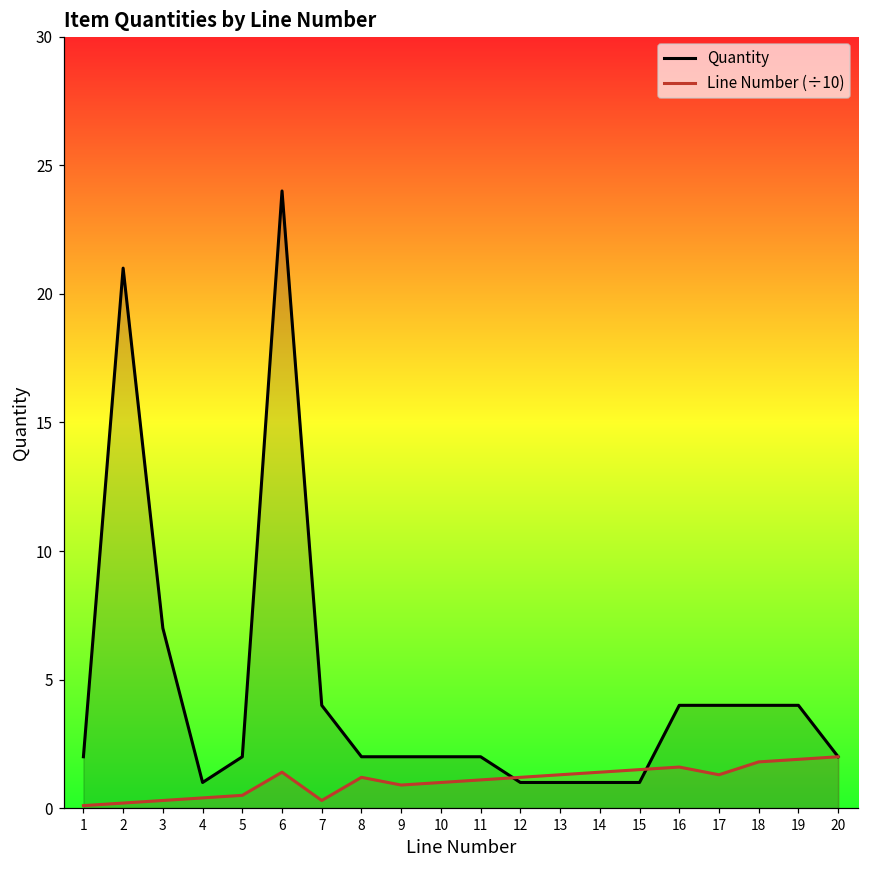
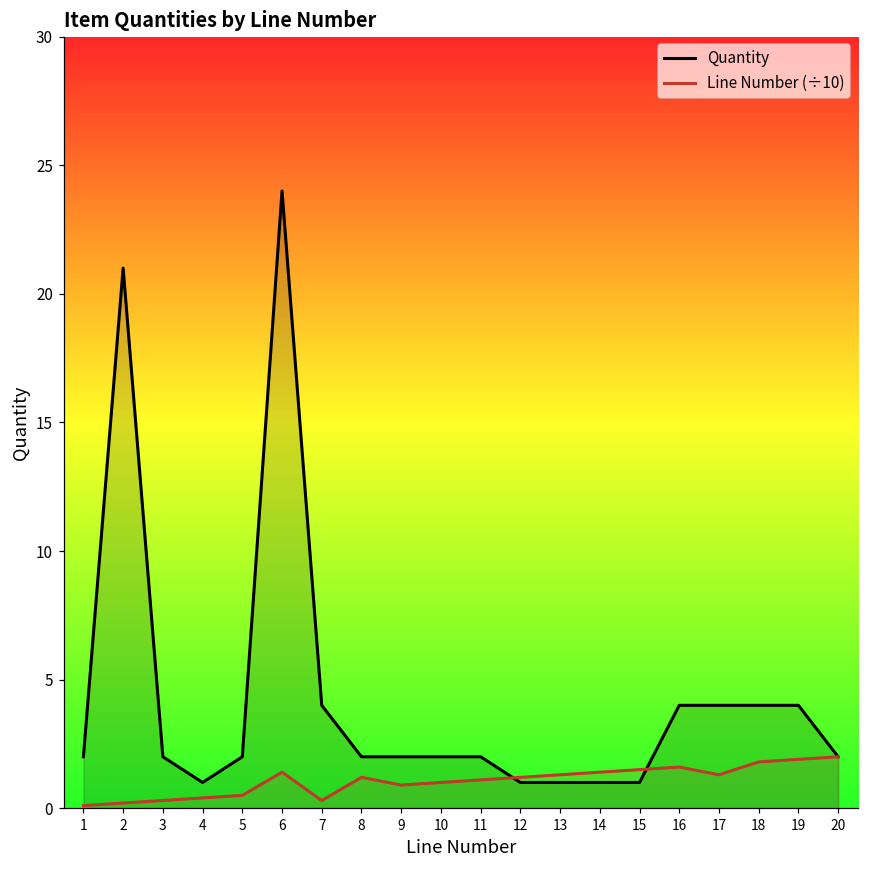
Quantity, 3: 7 -> 2
